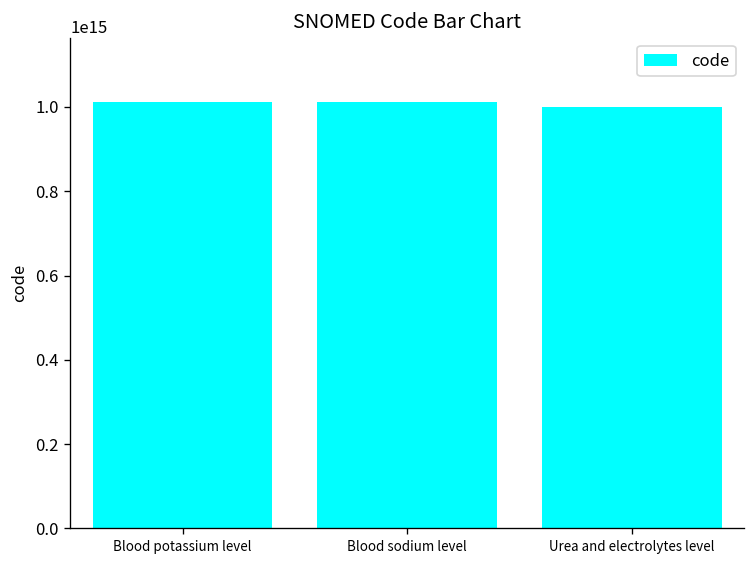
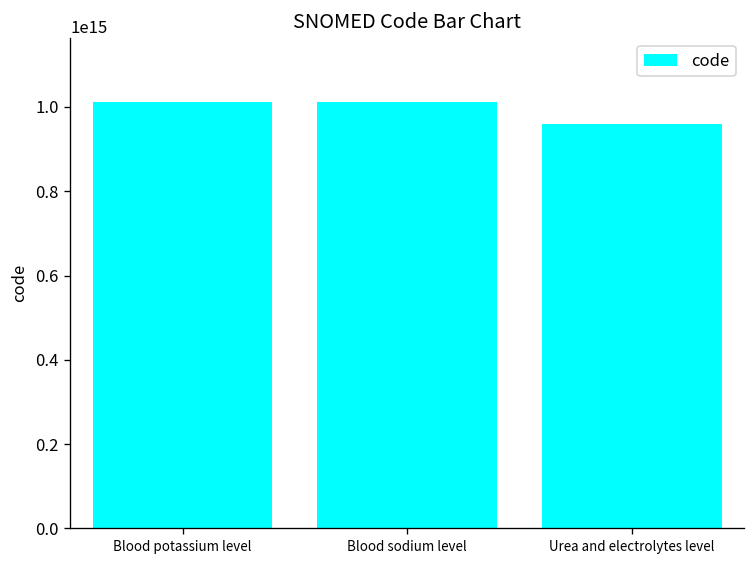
Urea and electrolytes level: 1000000000000000 -> 960000000000000
